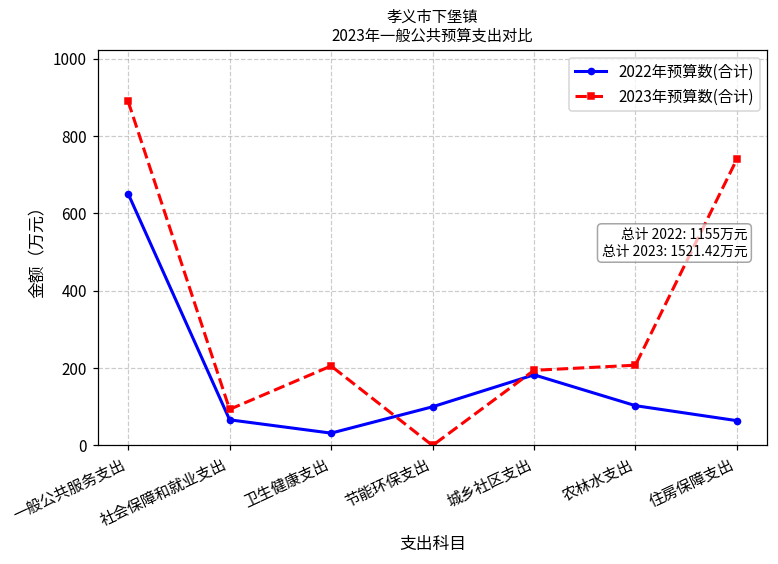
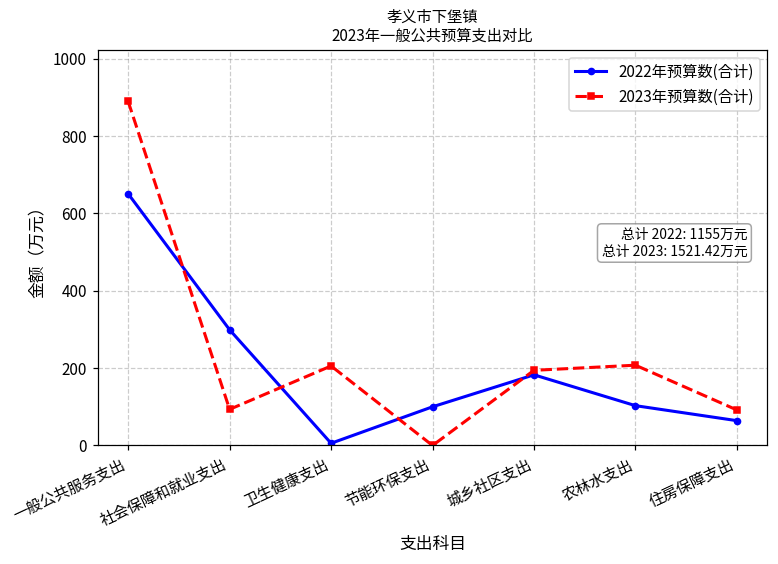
2022年预算数(合计), 社会保障和就业支出: 70 -> 300
2022年预算数(合计), 卫生健康支出: 30 -> 10
2023年预算数(合计), 住房保障支出: 740 -> 90
